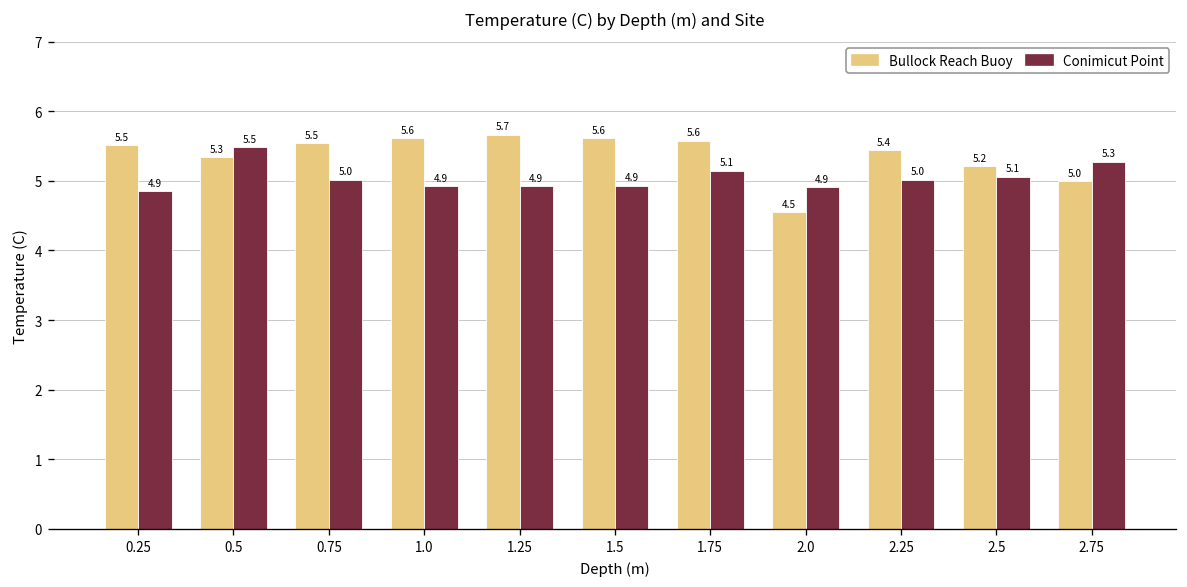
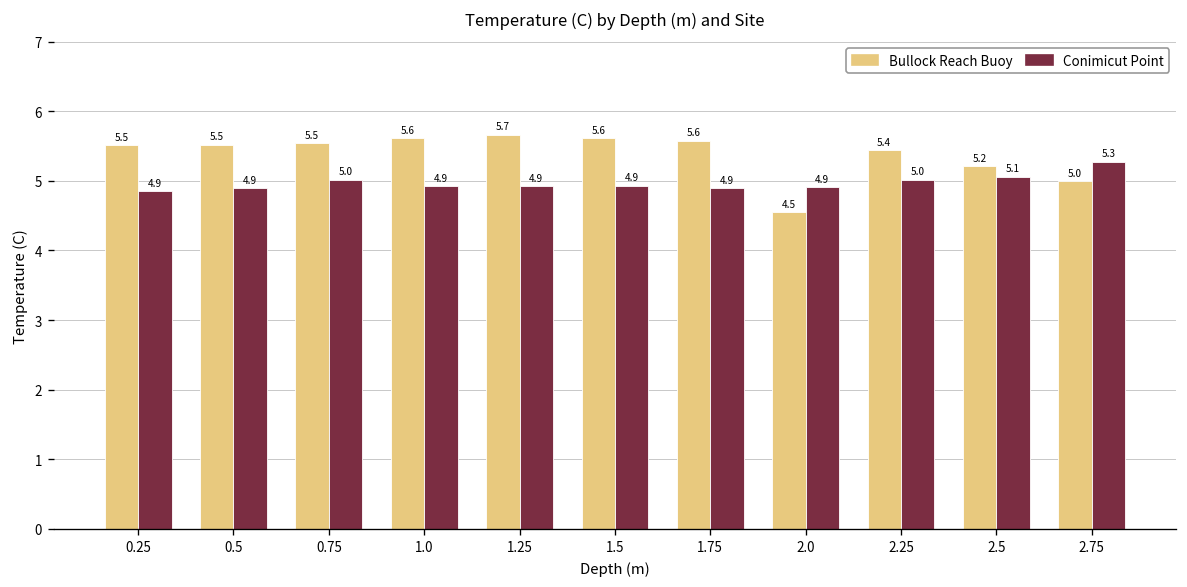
Bullock Reach Buoy, 0.5: 5.3 -> 5.5
Conimicut Point, 0.5: 5.5 -> 4.9
Conimicut Point, 1.75: 5.1 -> 4.9
